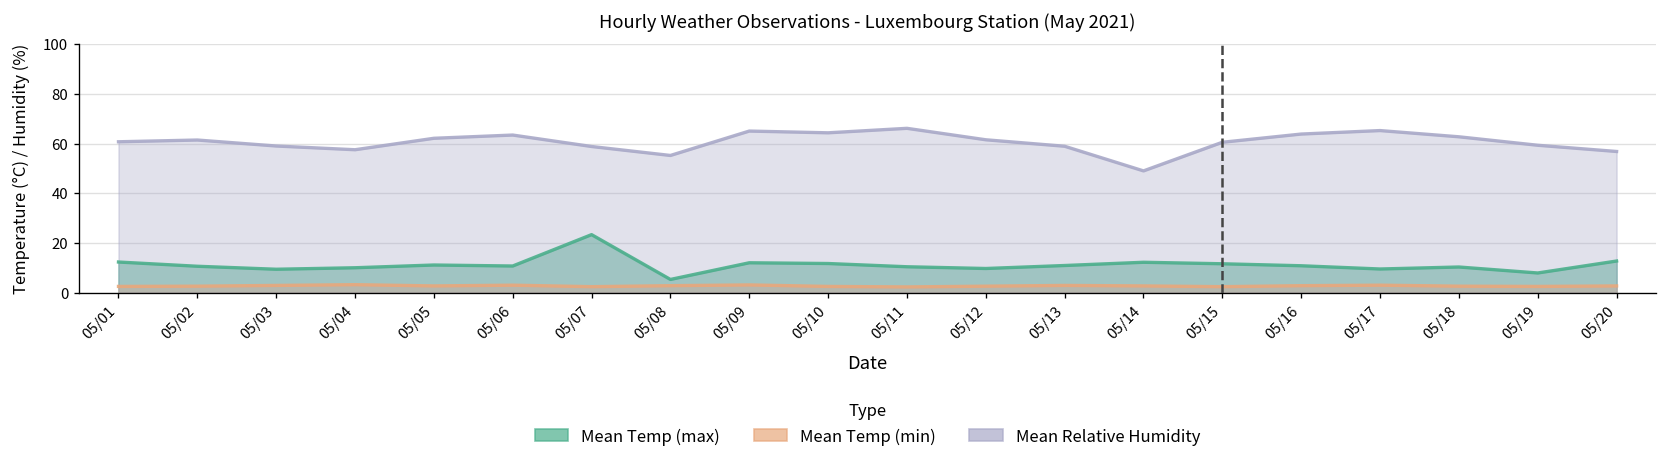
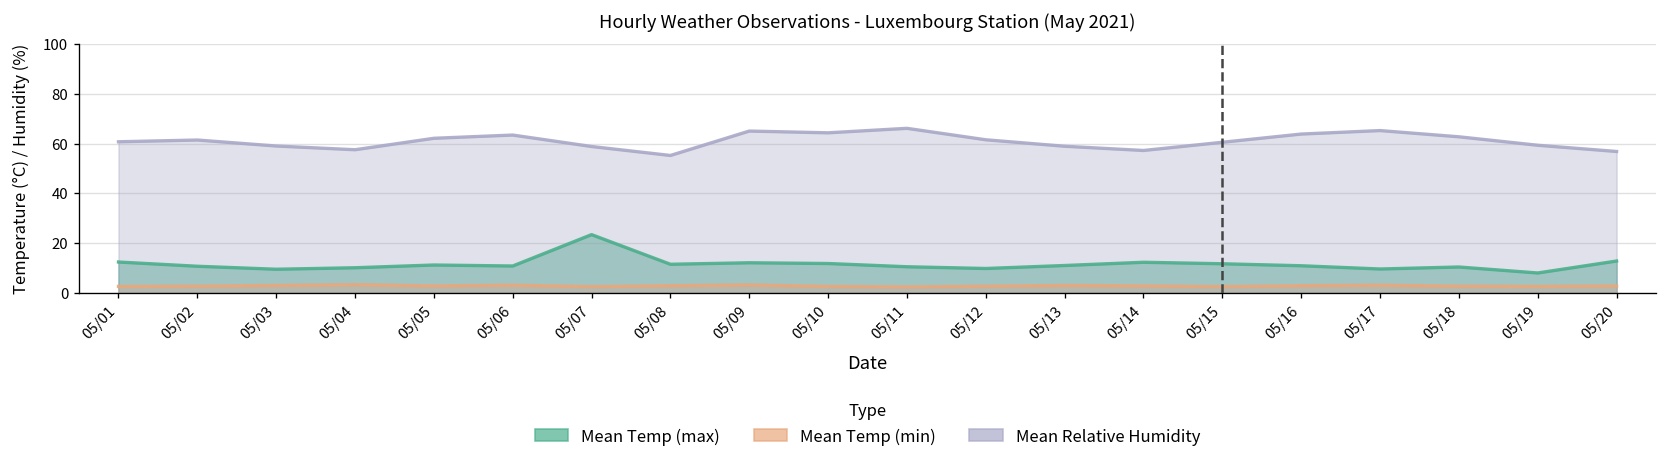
Mean Temp (max), 05/08: 5 -> 12
Mean Relative Humidity, 05/14: 49 -> 57
